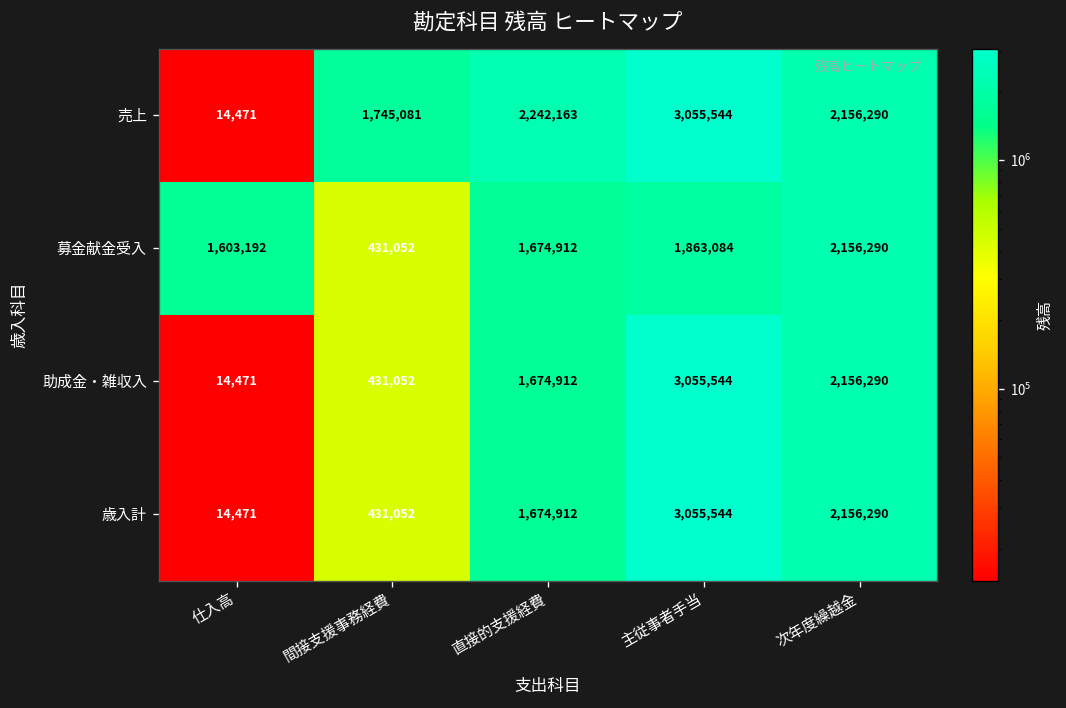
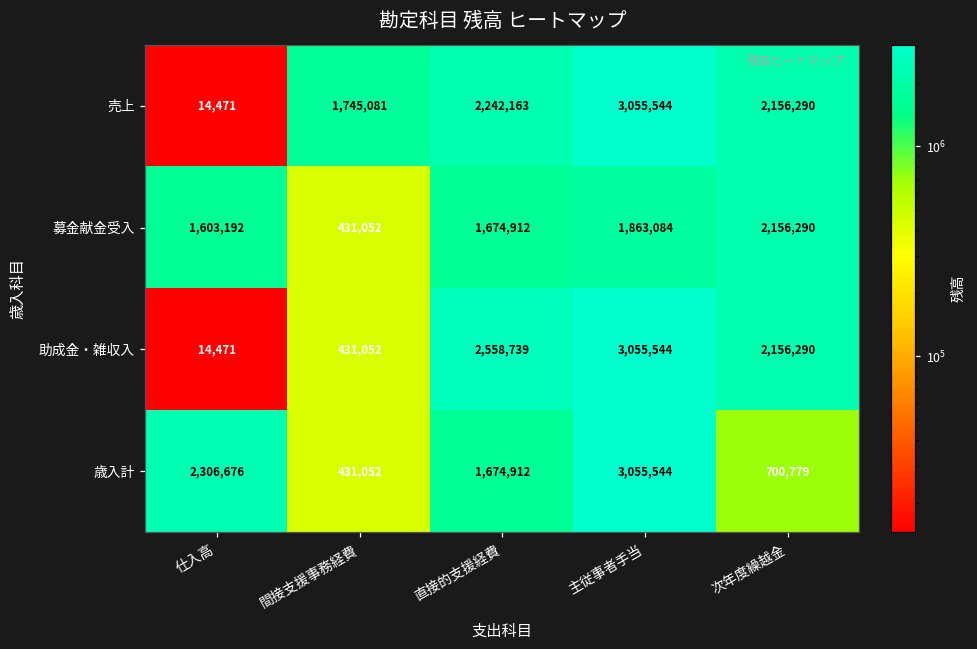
助成金・雑収入, 直接的支援経費: 1,674,912 -> 2,558,739
歳入計, 仕入高: 14,471 -> 2,306,676
歳入計, 次年度繰越金: 2,156,290 -> 700,779
